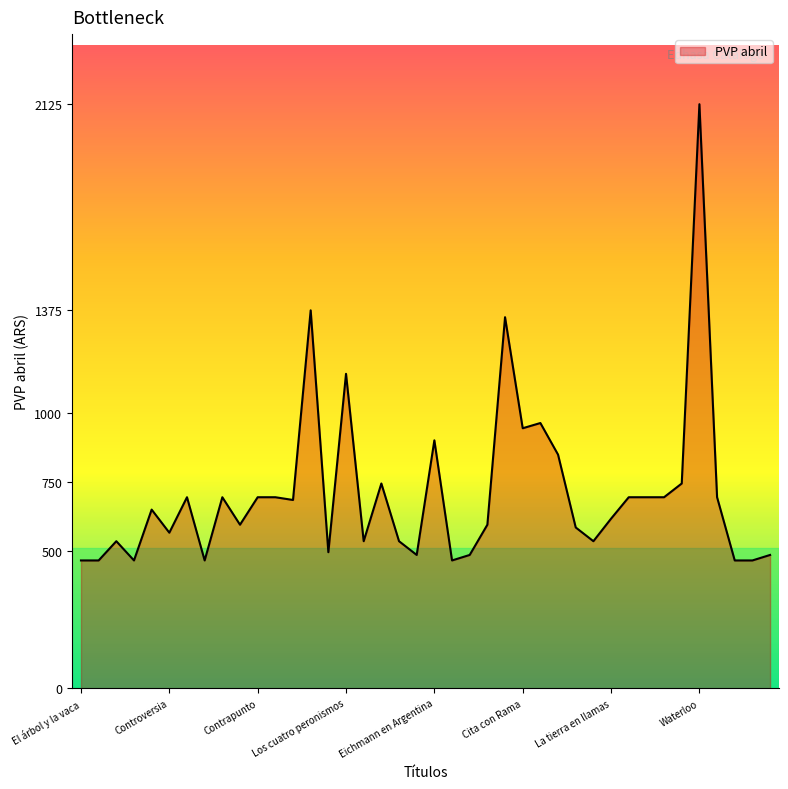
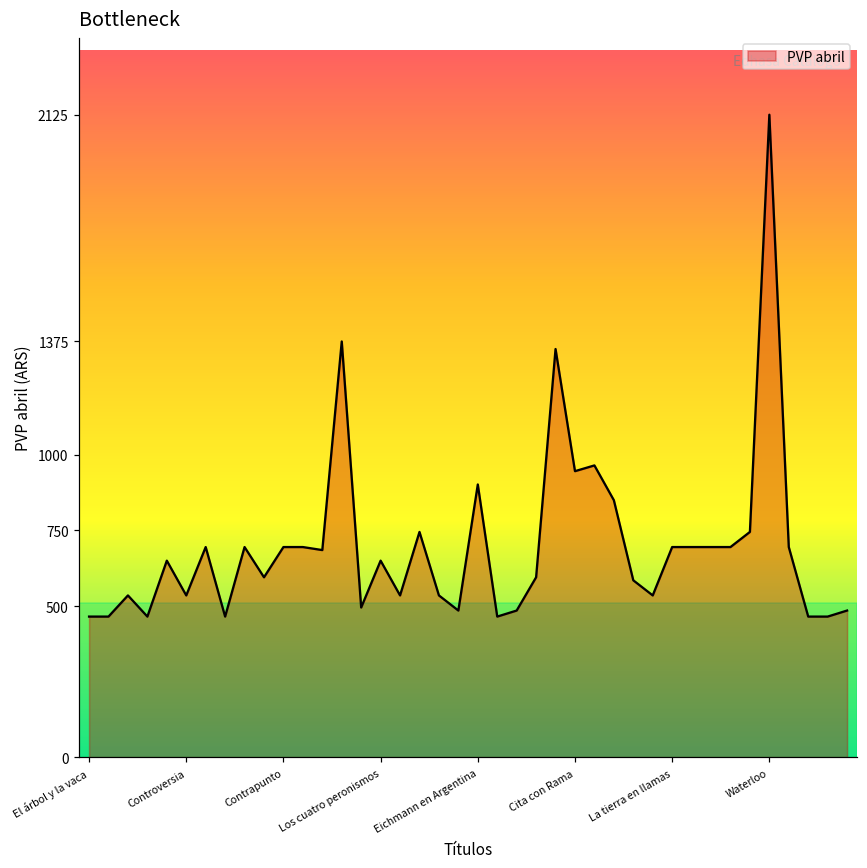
Controversia: 570 -> 540
Los cuatro peronismos: 1140 -> 650
La tierra en llamas: 620 -> 700
